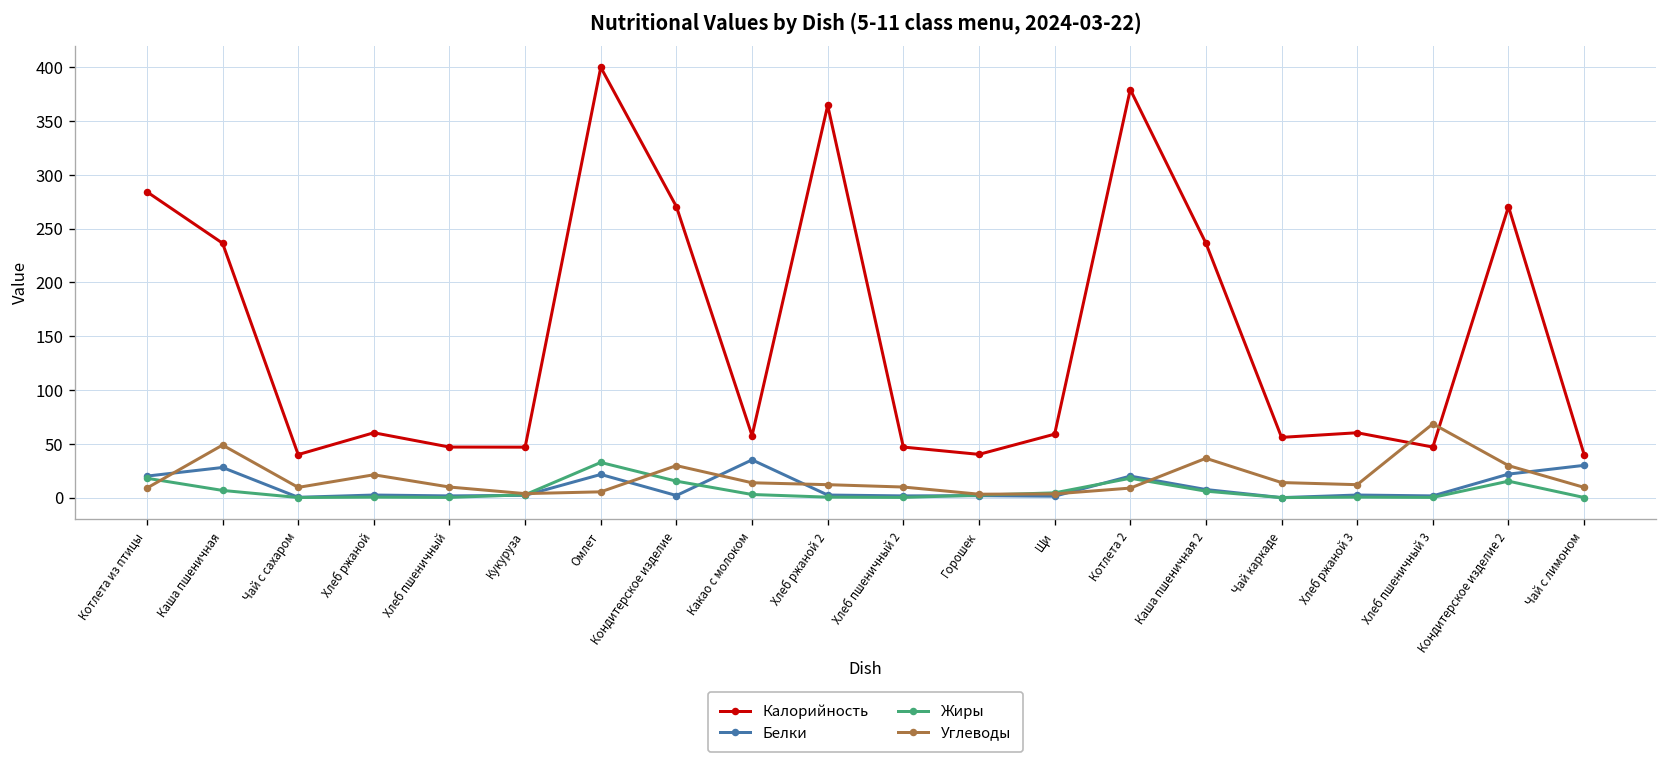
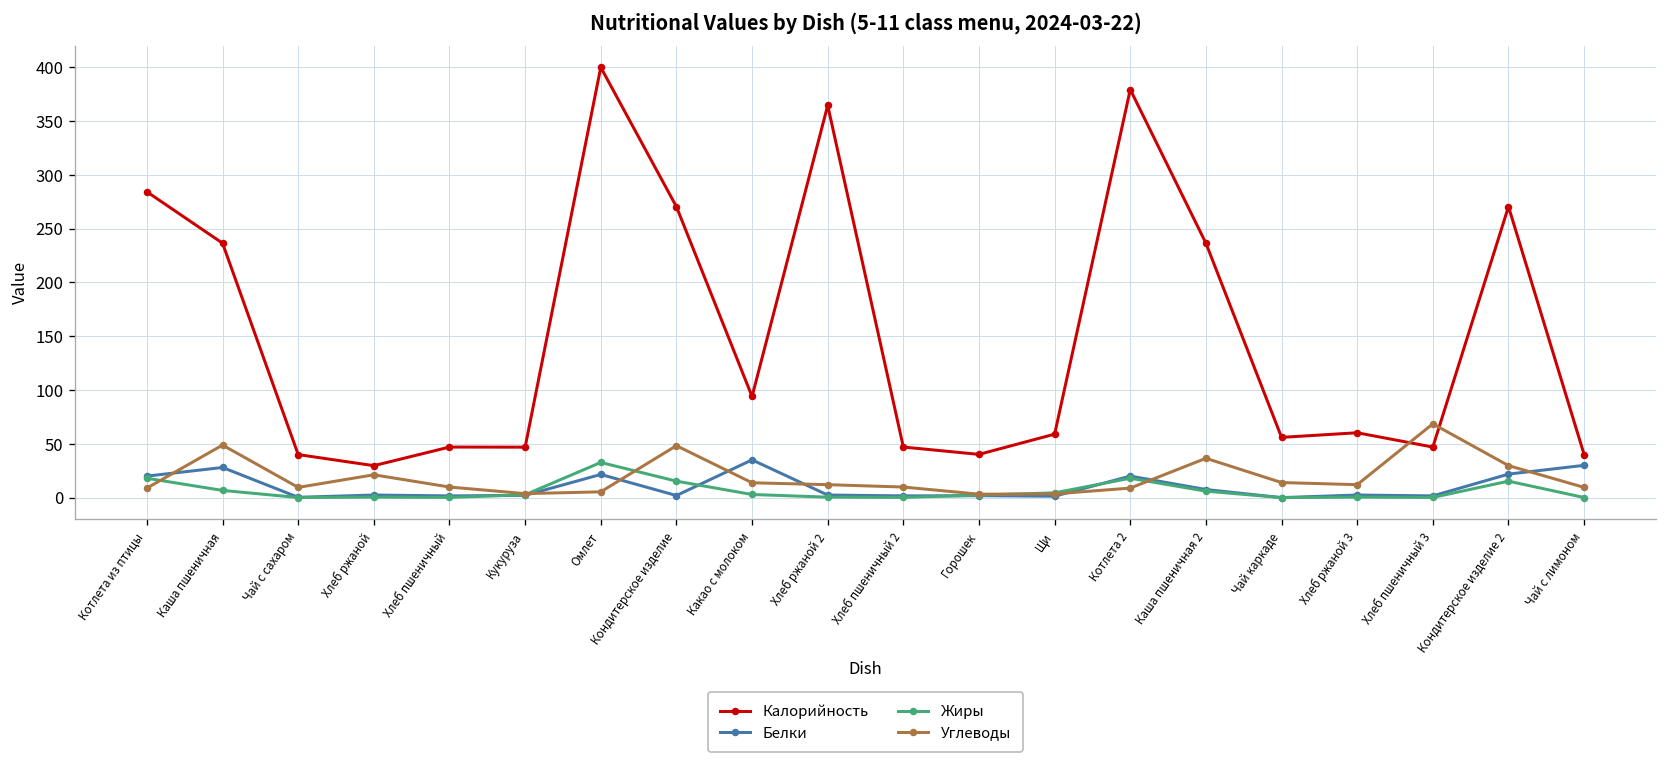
Калорийность, Хлеб ржаной: 60 -> 30
Углеводы, Кондитерское изделие: 30 -> 50
Калорийность, Какао с молоком: 60 -> 90
